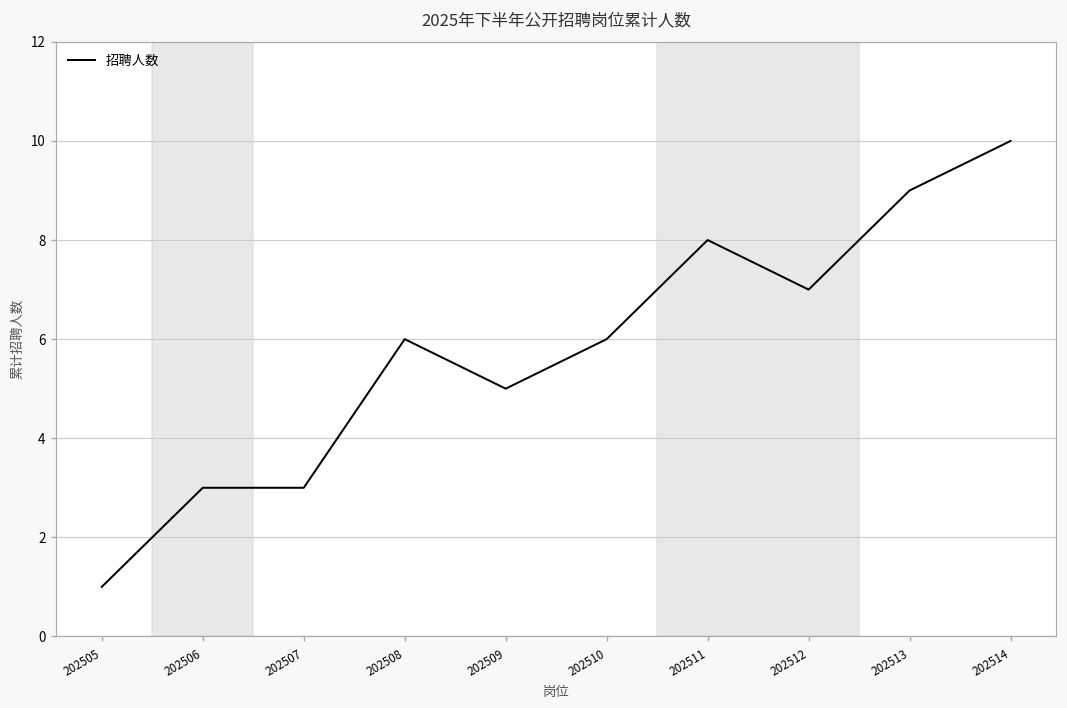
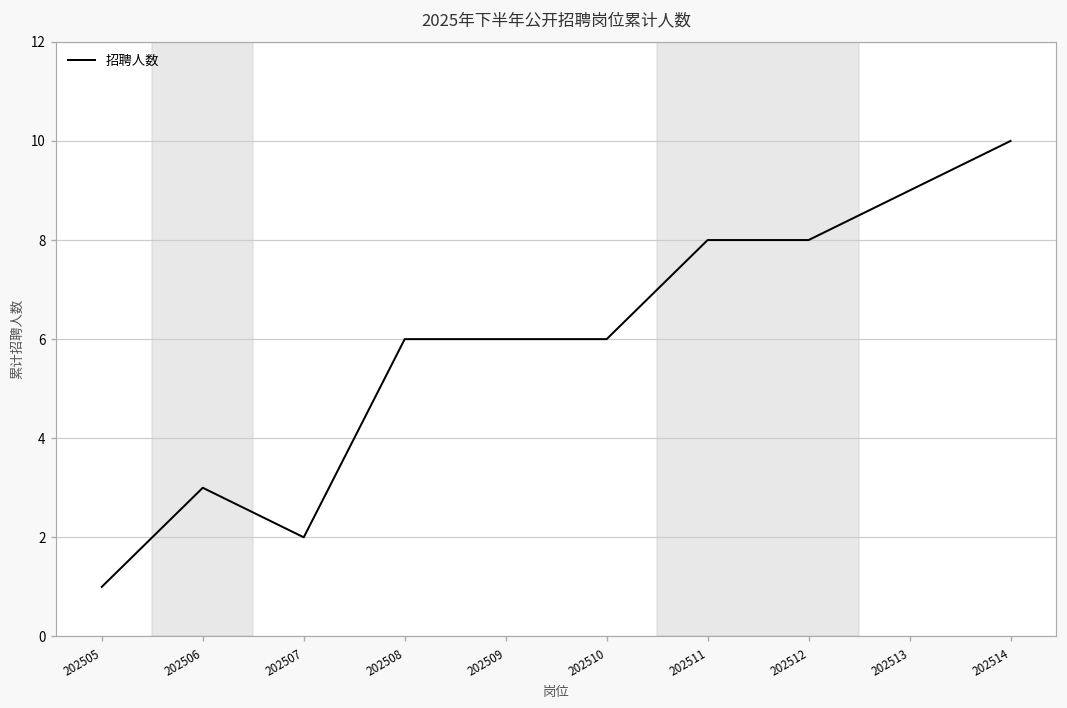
202507: 3 -> 2
202509: 5 -> 6
202512: 7 -> 8
